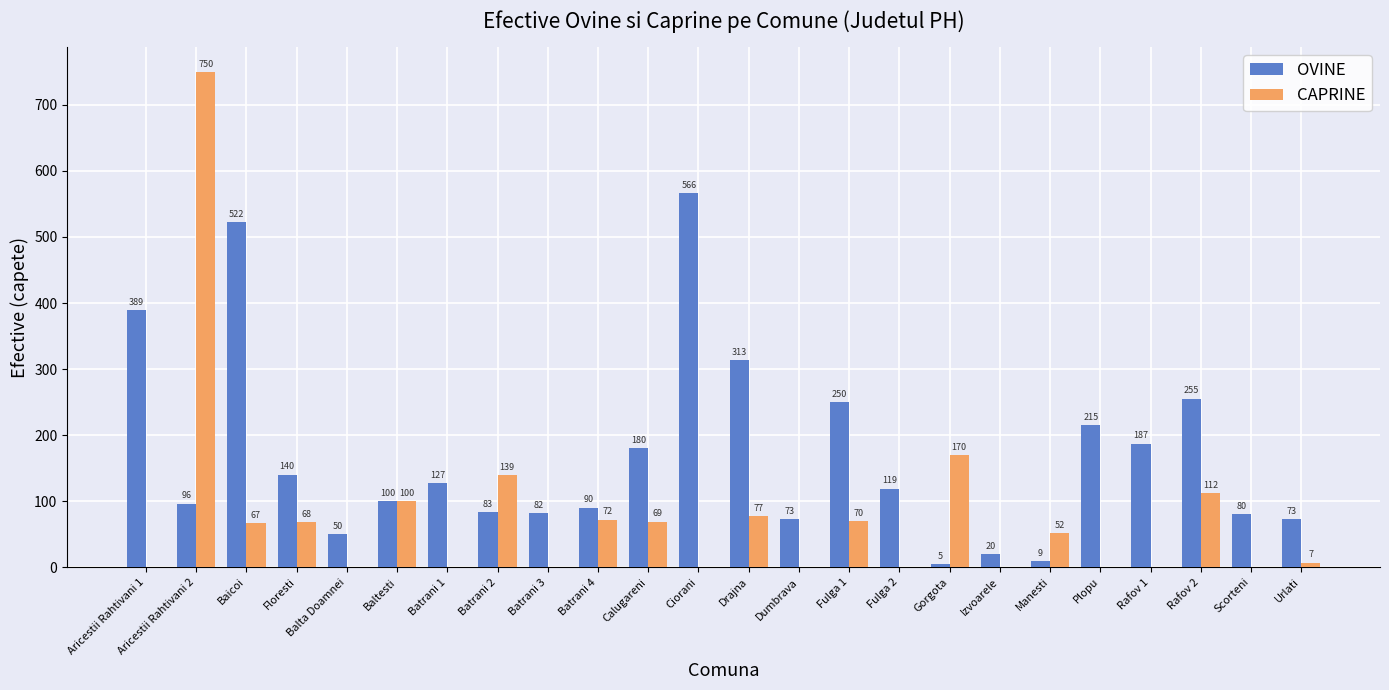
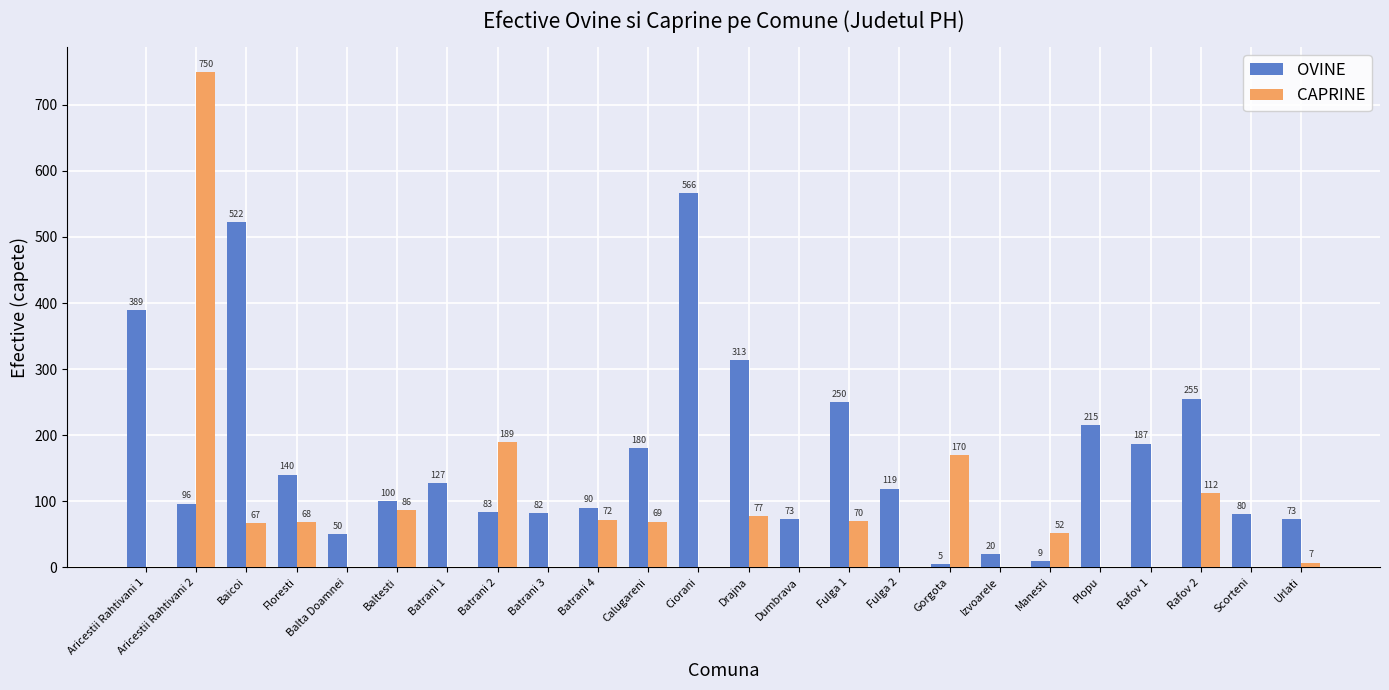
CAPRINE, Baltesti: 100 -> 86
CAPRINE, Batrani 2: 139 -> 189
